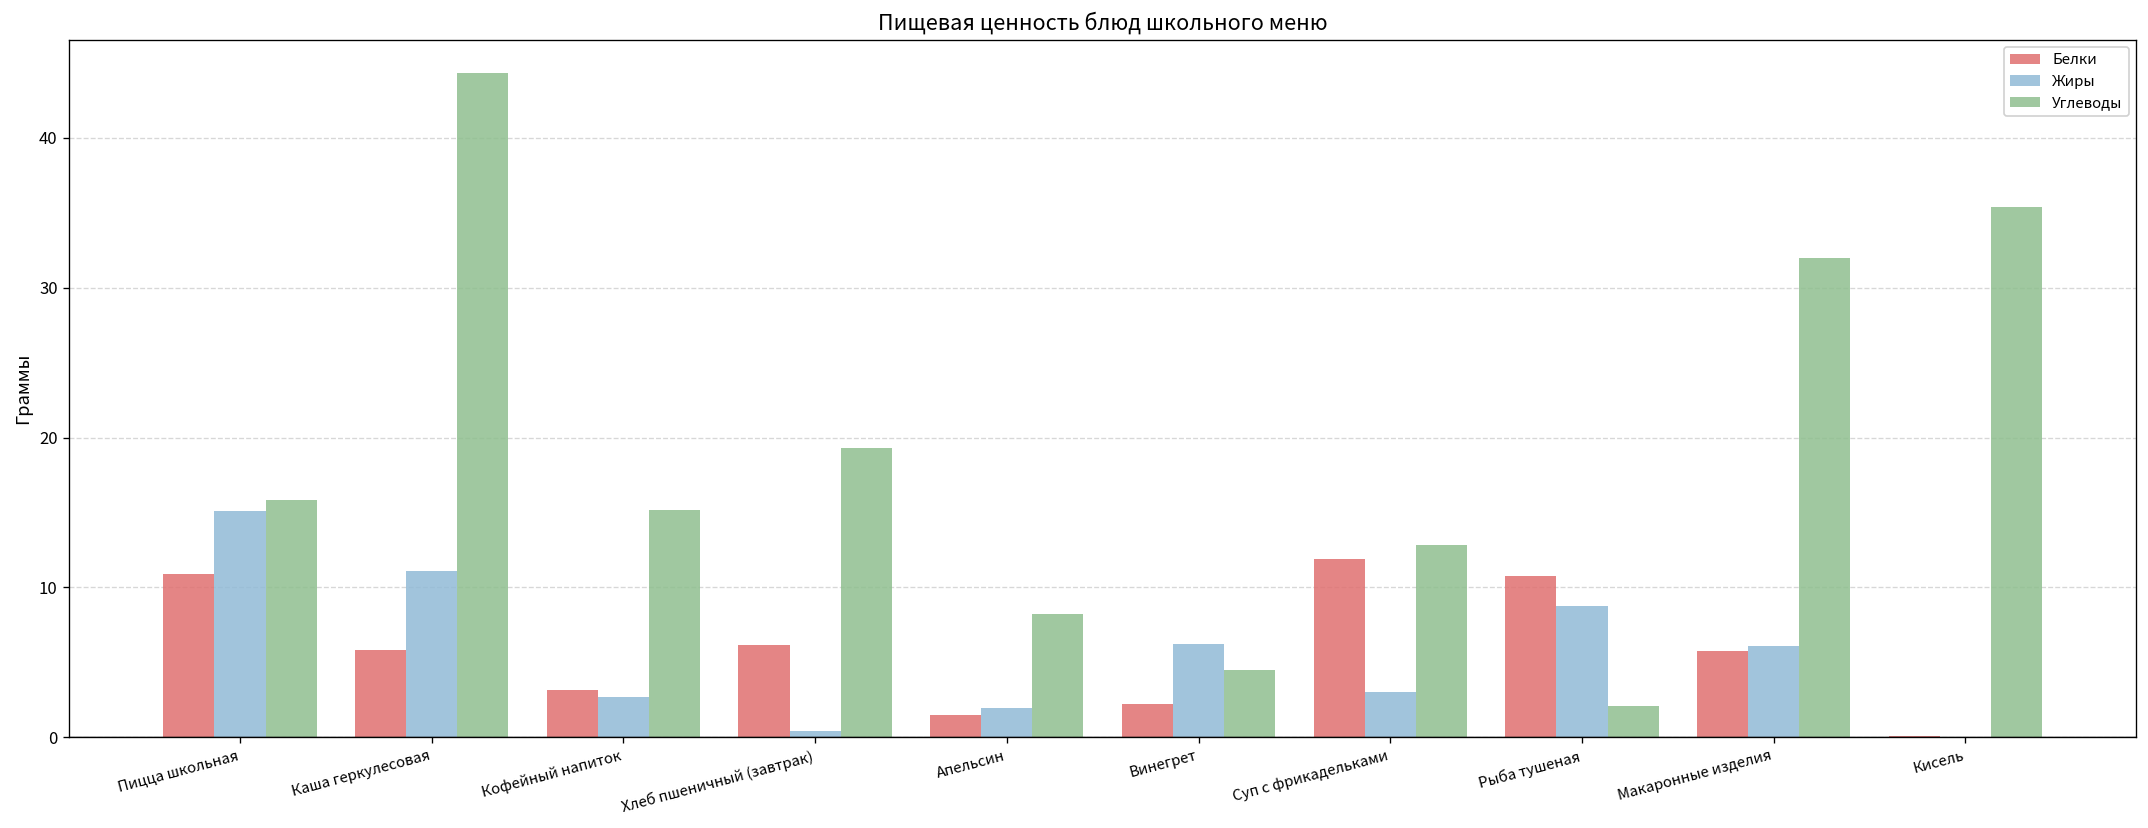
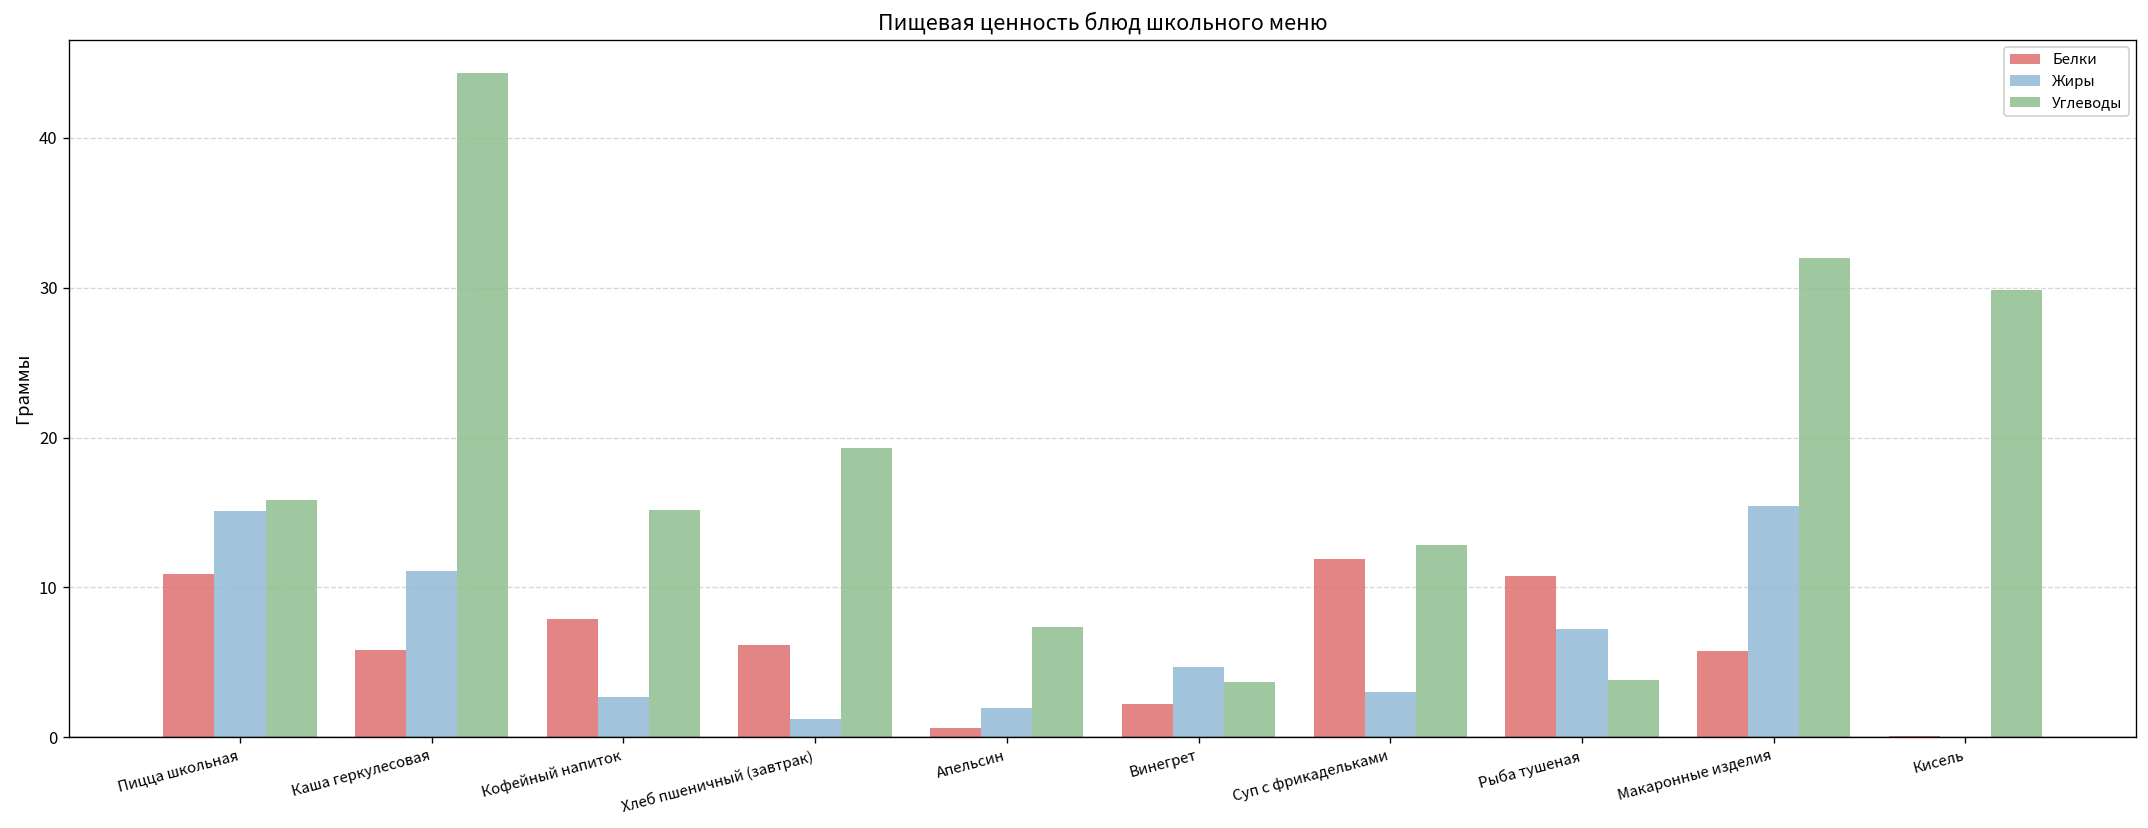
Белки, Кофейный напиток: 3.2 -> 7.9
Жиры, Хлеб пшеничный (завтрак): 0.4 -> 1.2
Белки, Апельсин: 1.5 -> 0.6
Углеводы, Апельсин: 8.2 -> 7.4
Жиры, Винегрет: 6.3 -> 4.7
Углеводы, Винегрет: 4.5 -> 3.7
Жиры, Рыба тушеная: 8.8 -> 7.2
Углеводы, Рыба тушеная: 2.1 -> 3.8
Жиры, Макаронные изделия: 6.1 -> 15.4
Углеводы, Кисель: 35.4 -> 29.8
